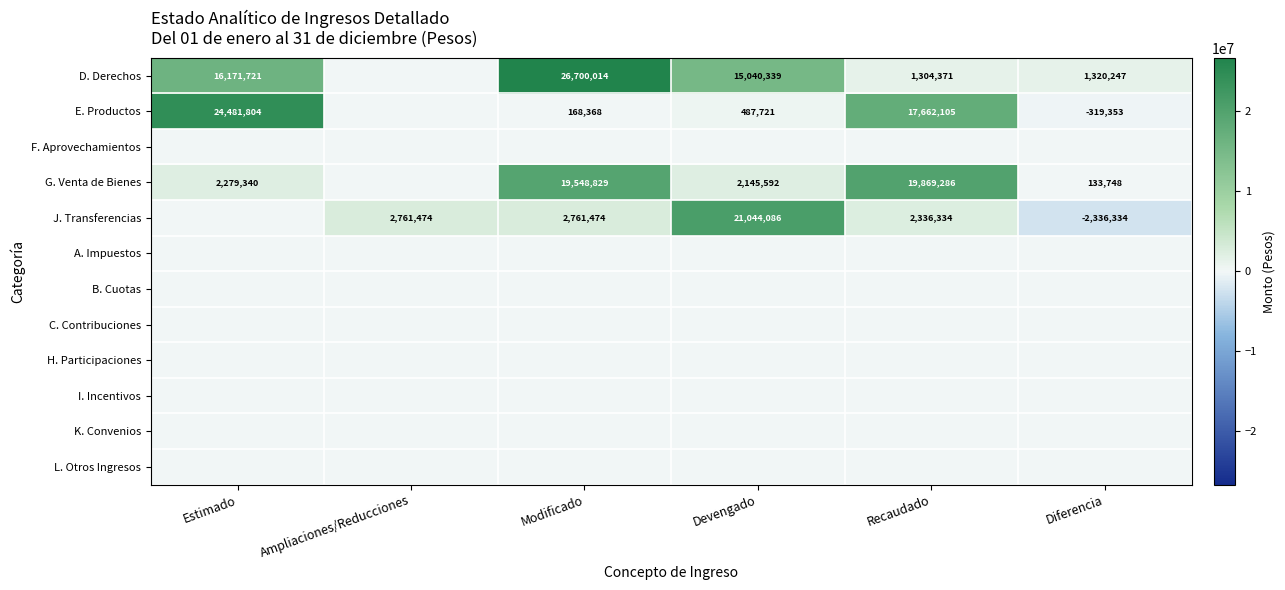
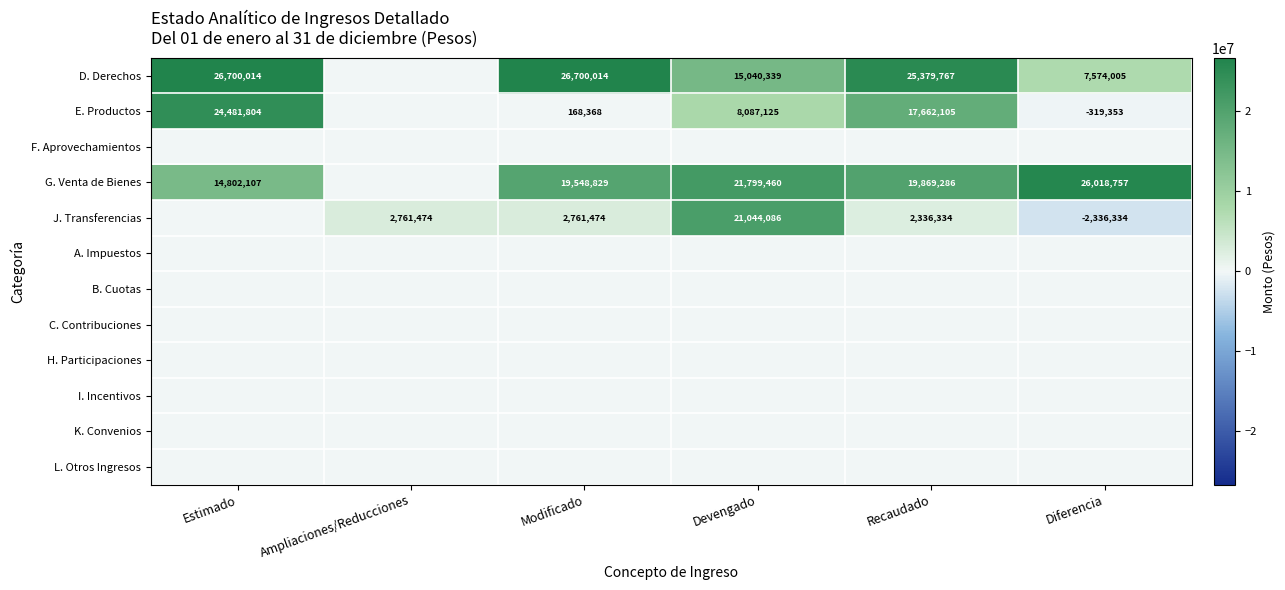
D. Derechos, Estimado: 16,171,721 -> 26,700,014
D. Derechos, Recaudado: 1,304,371 -> 25,379,767
D. Derechos, Diferencia: 1,320,247 -> 7,574,005
E. Productos, Devengado: 487,721 -> 8,087,125
G. Venta de Bienes, Estimado: 2,279,340 -> 14,802,107
G. Venta de Bienes, Devengado: 2,145,592 -> 21,799,460
G. Venta de Bienes, Diferencia: 133,748 -> 26,018,757
